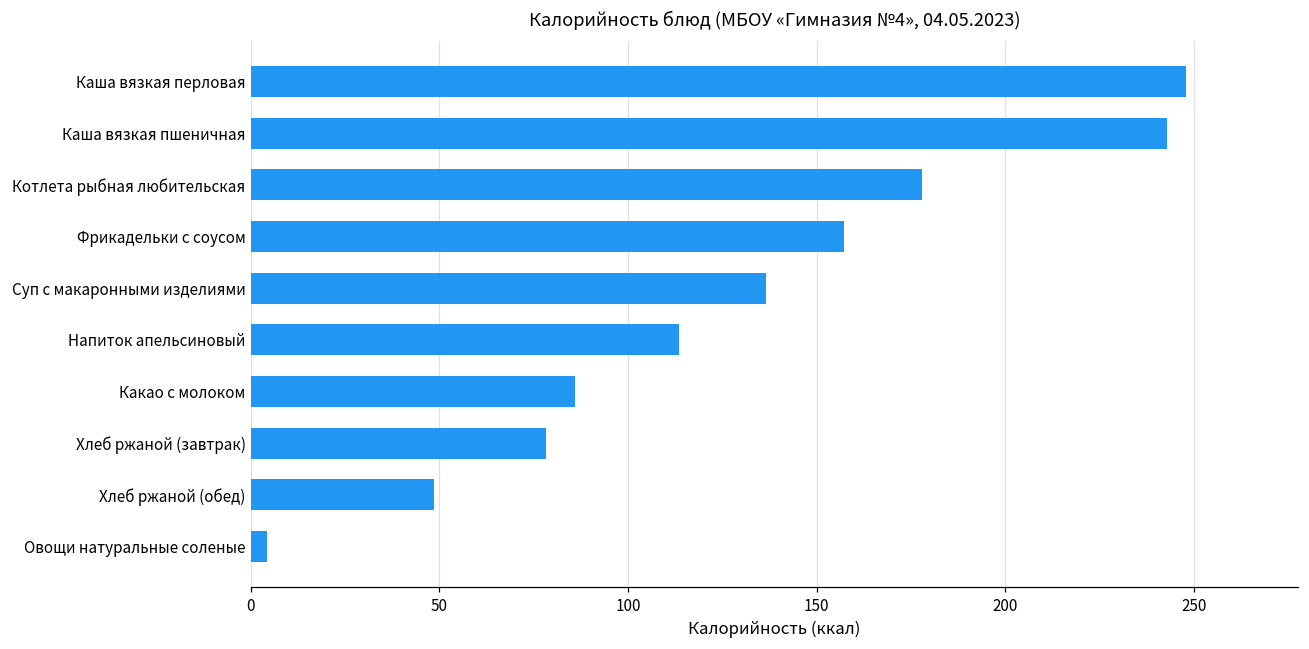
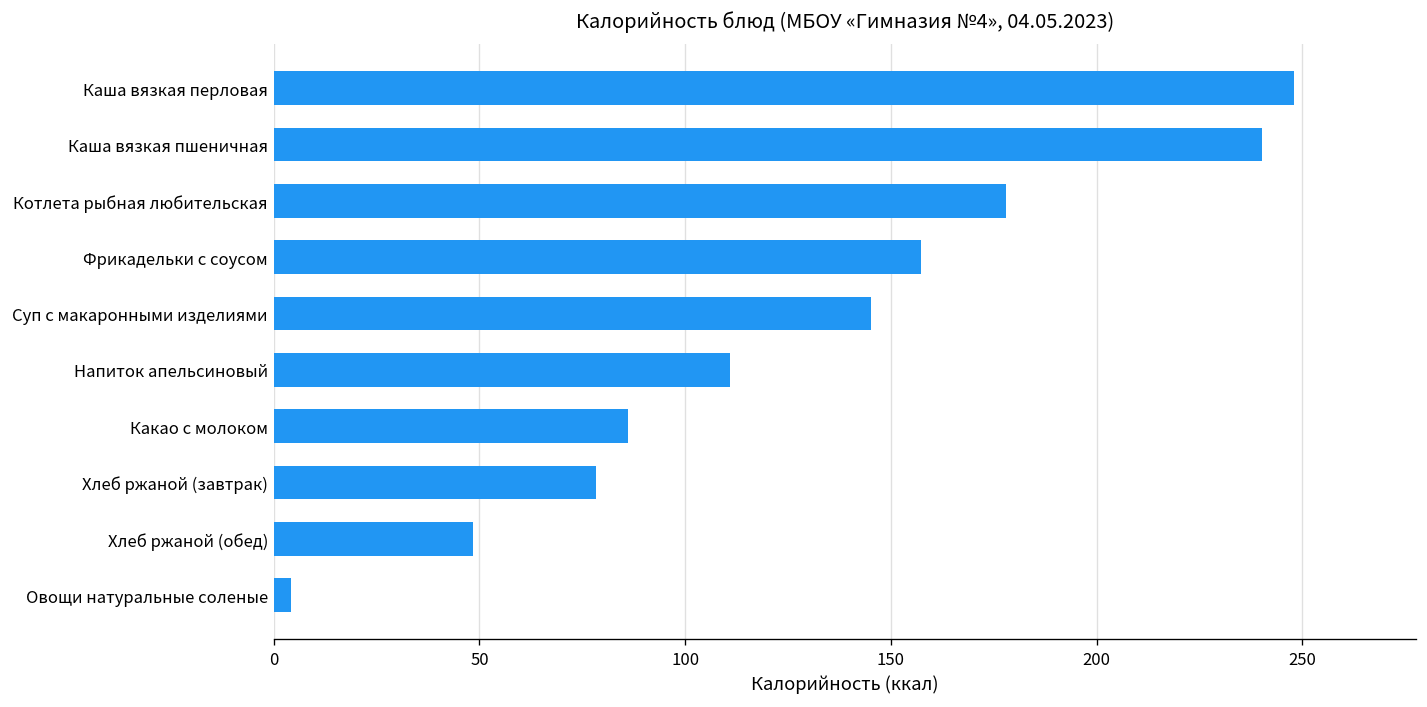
Каша вязкая пшеничная: 243 -> 240
Суп с макаронными изделиями: 137 -> 145
Напиток апельсиновый: 114 -> 111
